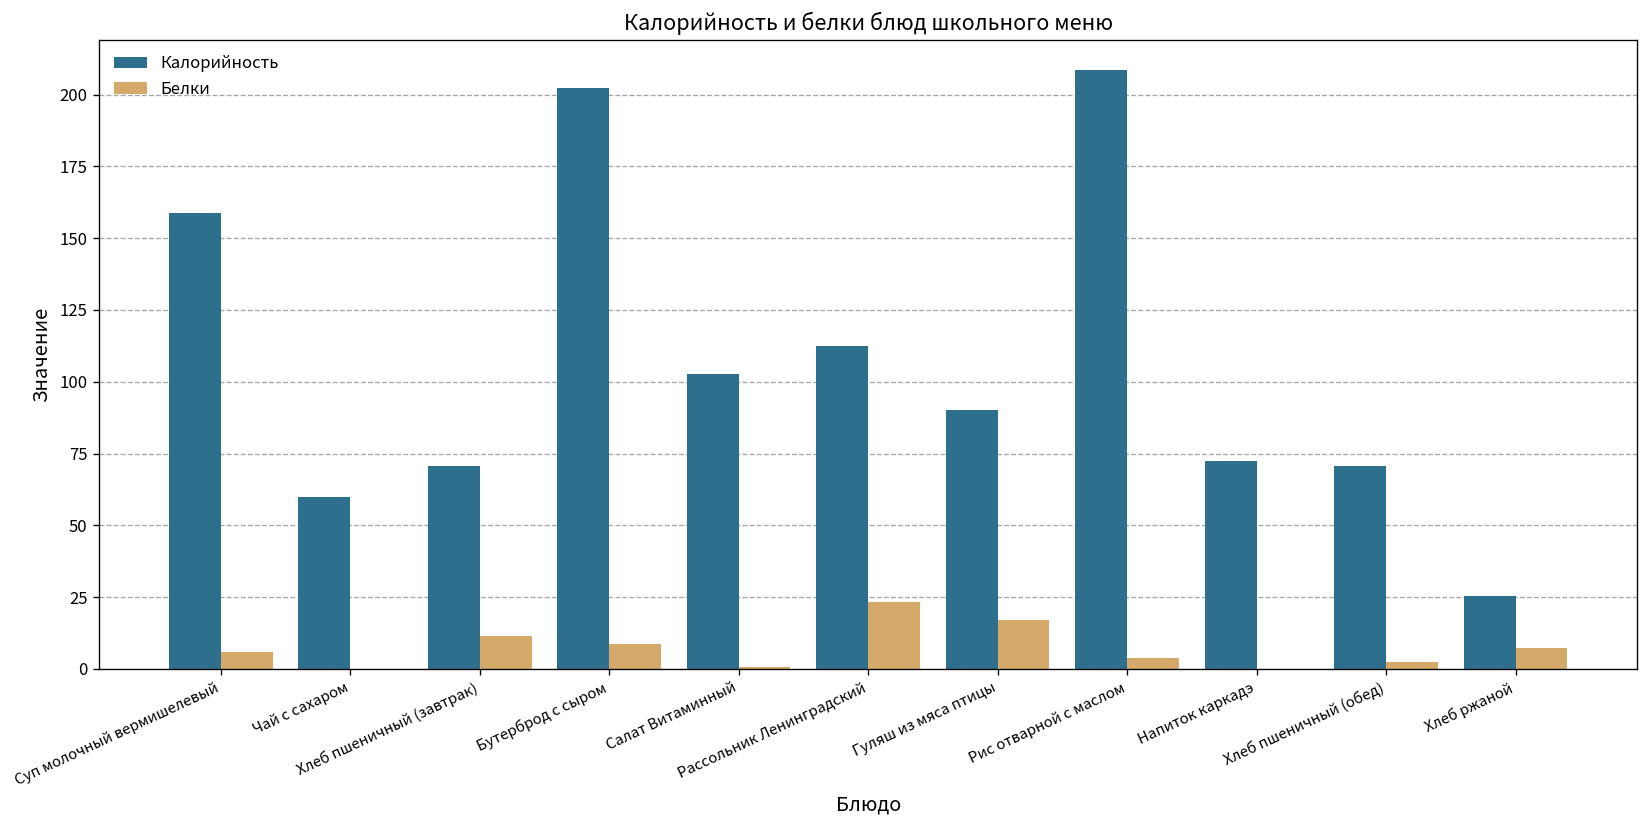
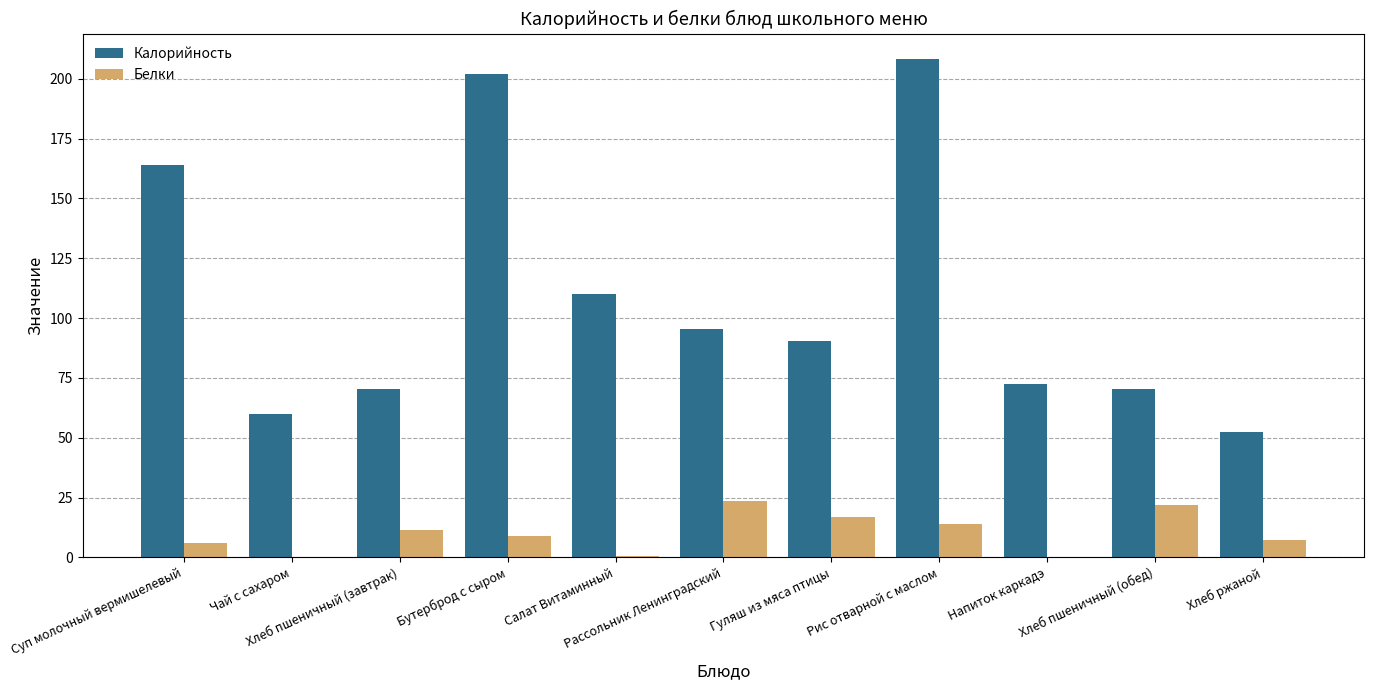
Калорийность, Суп молочный вермишелевый: 159 -> 164
Калорийность, Салат Витаминный: 103 -> 110
Калорийность, Рассольник Ленинградский: 113 -> 95
Белки, Рис отварной с маслом: 4 -> 14
Белки, Хлеб пшеничный (обед): 2 -> 22
Калорийность, Хлеб ржаной: 25 -> 52
